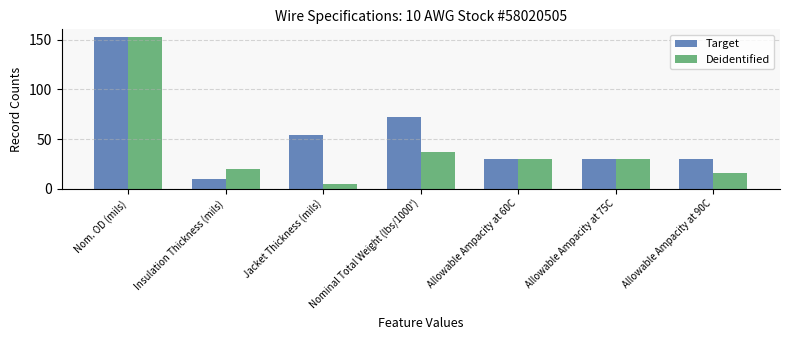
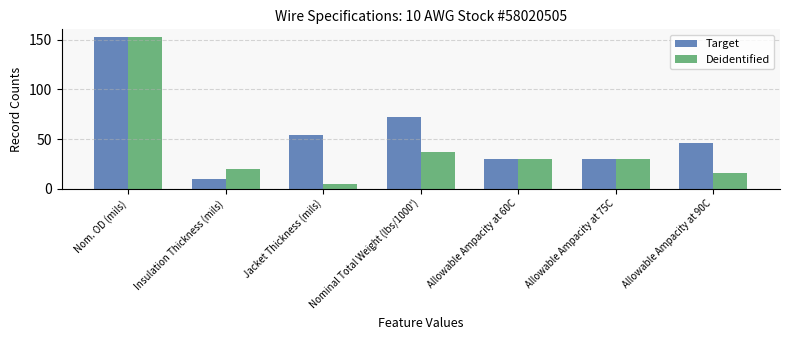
Target, Allowable Ampacity at 90C: 30 -> 50
